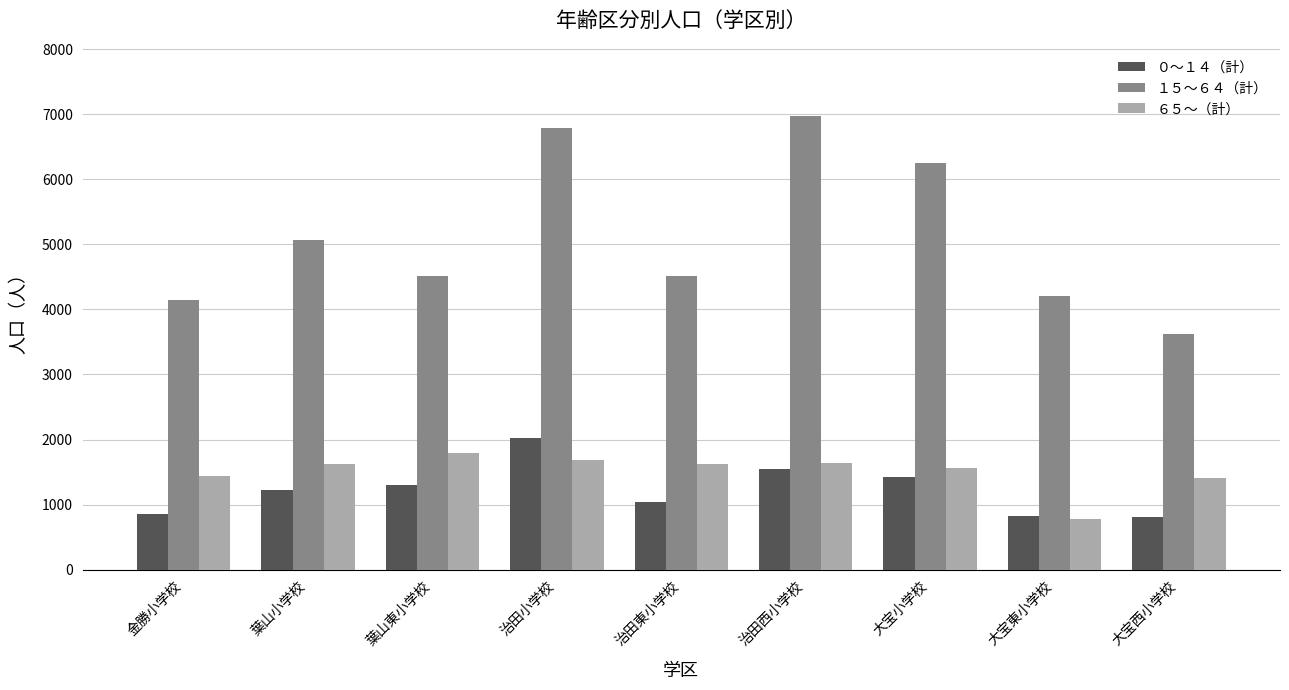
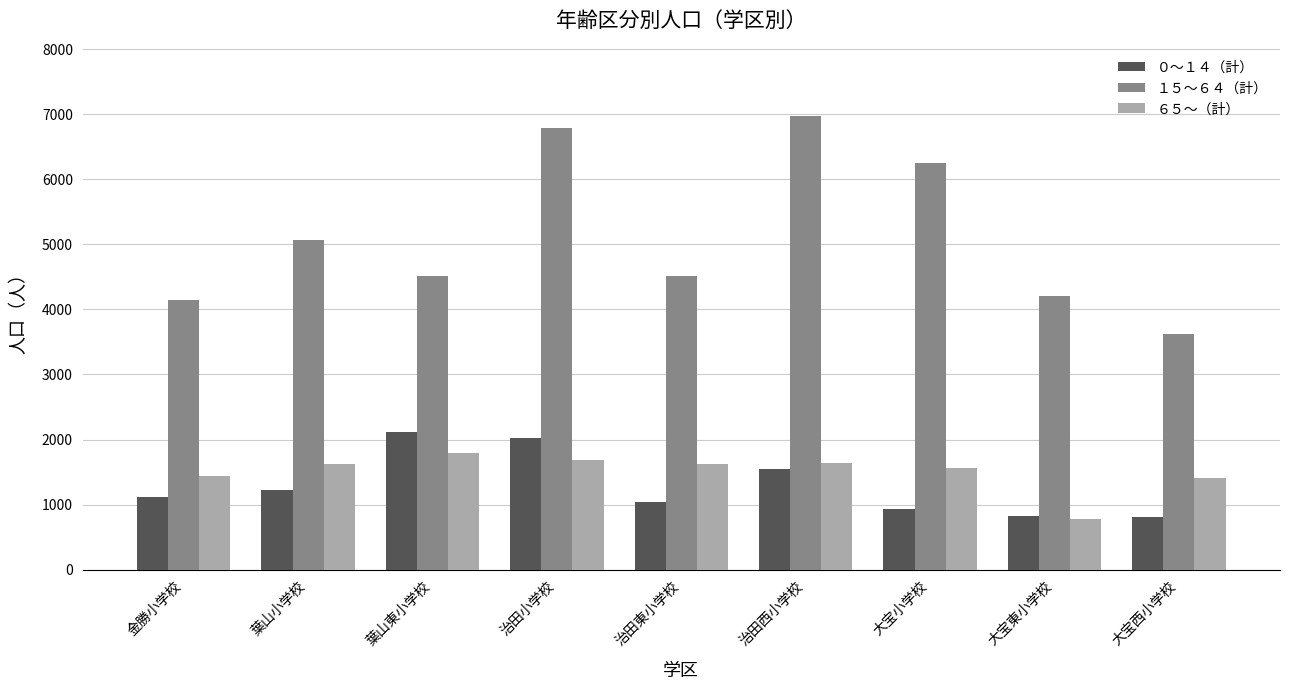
０～１４（計）, 金勝小学校: 900 -> 1100
０～１４（計）, 葉山東小学校: 1300 -> 2100
０～１４（計）, 大宝小学校: 1400 -> 900
